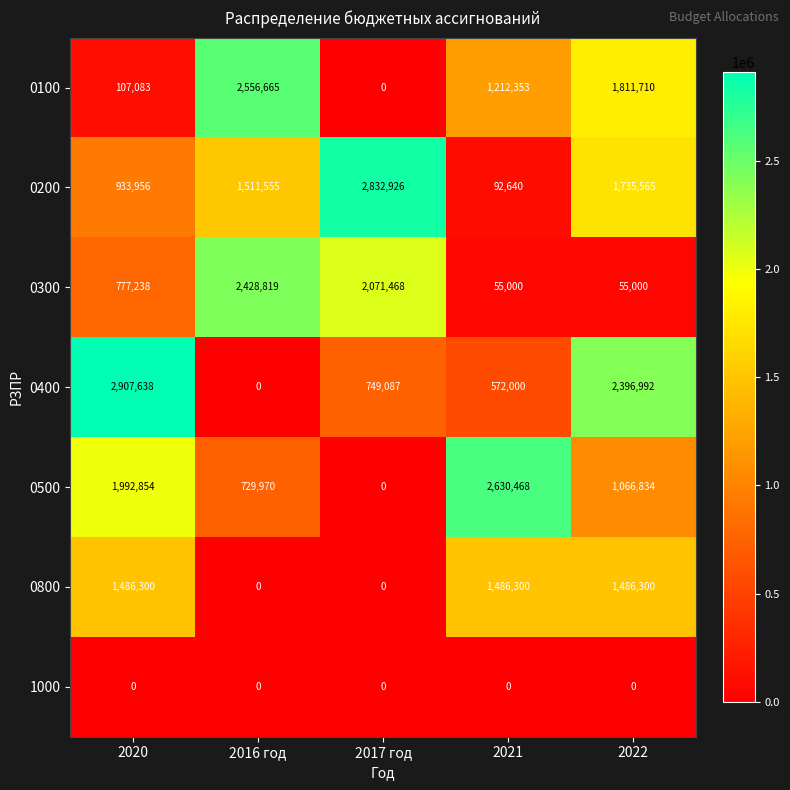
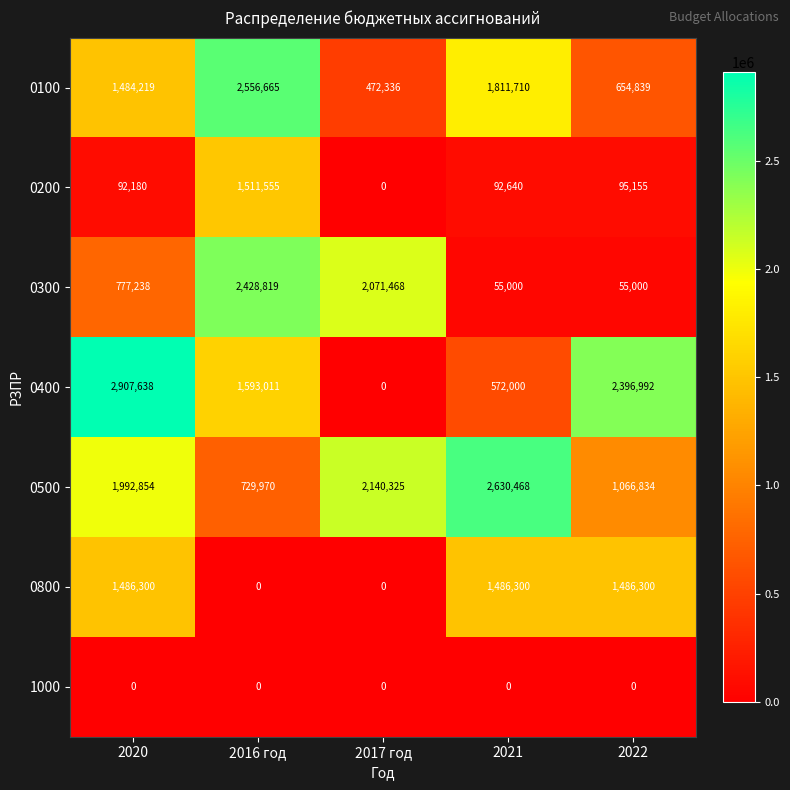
0100, 2020: 107,083 -> 1,484,219
0100, 2017 год: 0 -> 472,336
0100, 2021: 1,212,353 -> 1,811,710
0100, 2022: 1,811,710 -> 654,839
0200, 2020: 933,956 -> 92,180
0200, 2017 год: 2,832,926 -> 0
0200, 2022: 1,735,565 -> 95,155
0400, 2016 год: 0 -> 1,593,011
0400, 2017 год: 749,087 -> 0
0500, 2017 год: 0 -> 2,140,325
